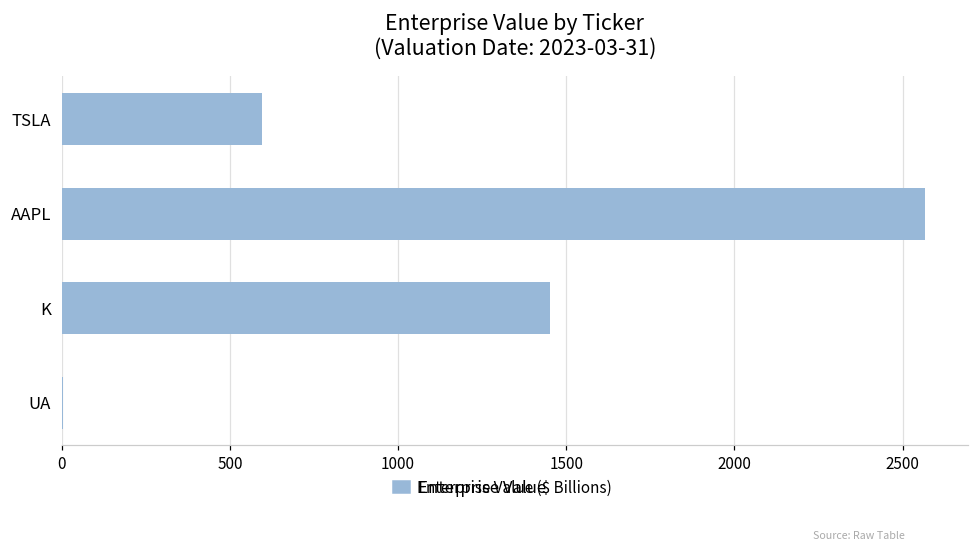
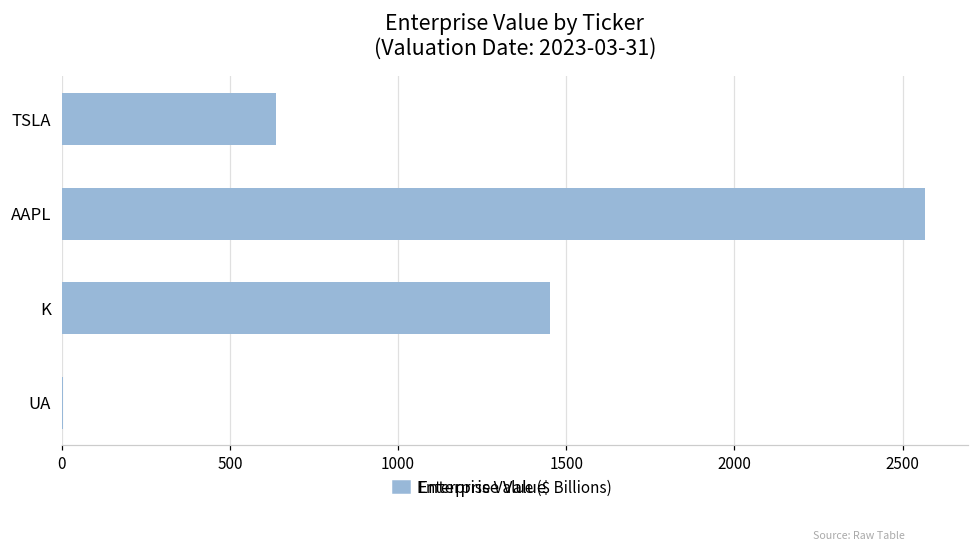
TSLA: 600 -> 640
